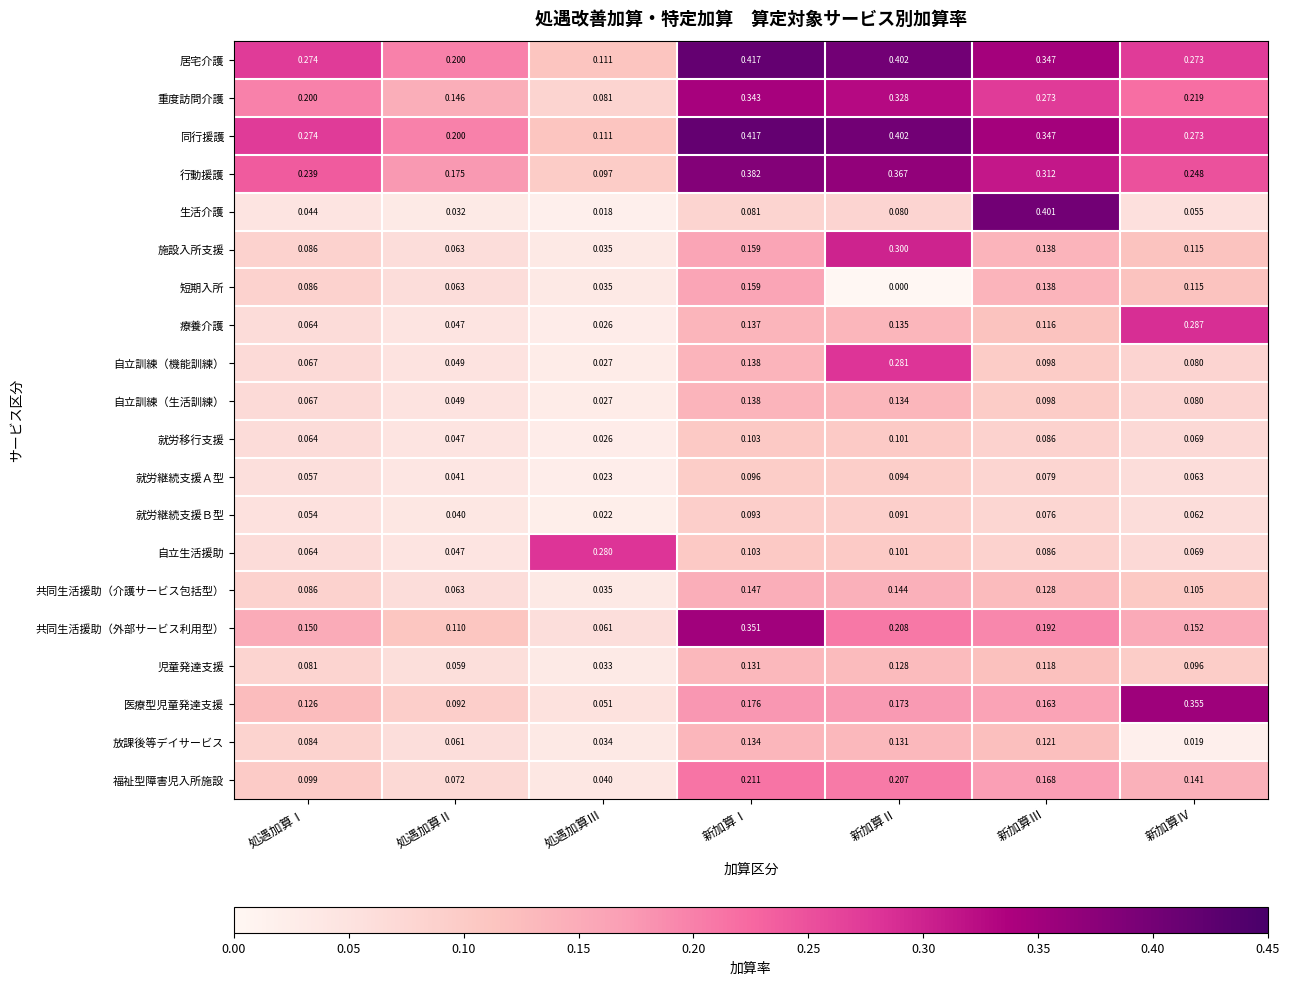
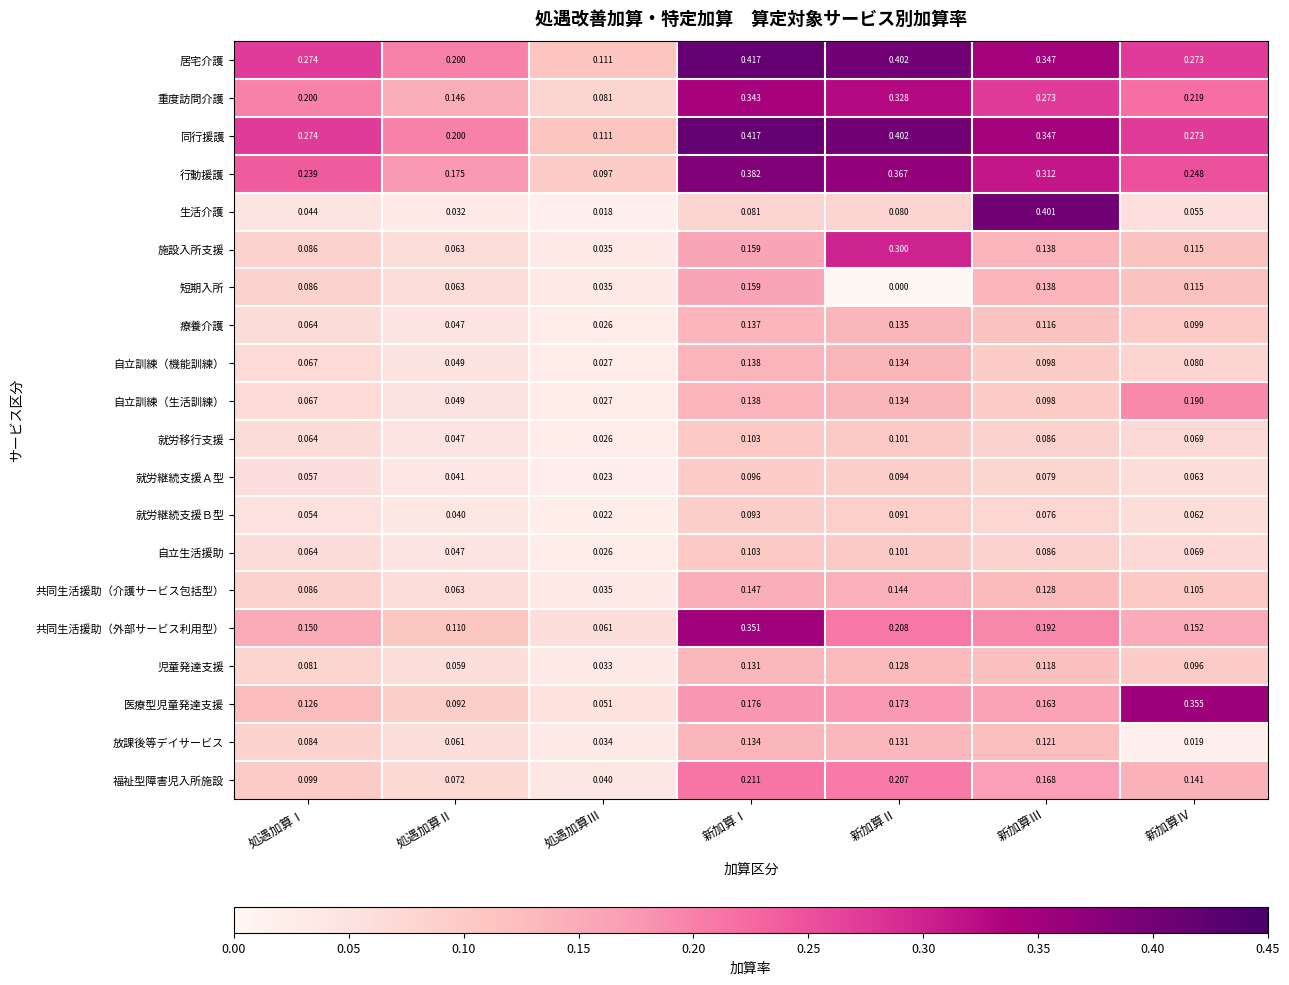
療養介護, 新加算Ⅳ: 0.287 -> 0.099
自立訓練（機能訓練）, 新加算Ⅱ: 0.281 -> 0.134
自立訓練（生活訓練）, 新加算Ⅳ: 0.080 -> 0.190
自立生活援助, 処遇加算Ⅲ: 0.280 -> 0.026
